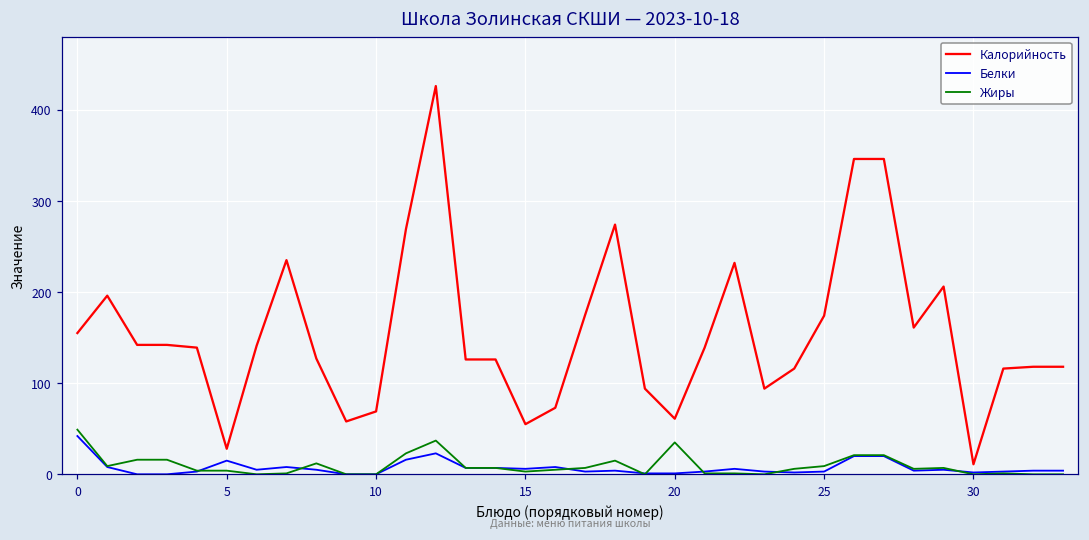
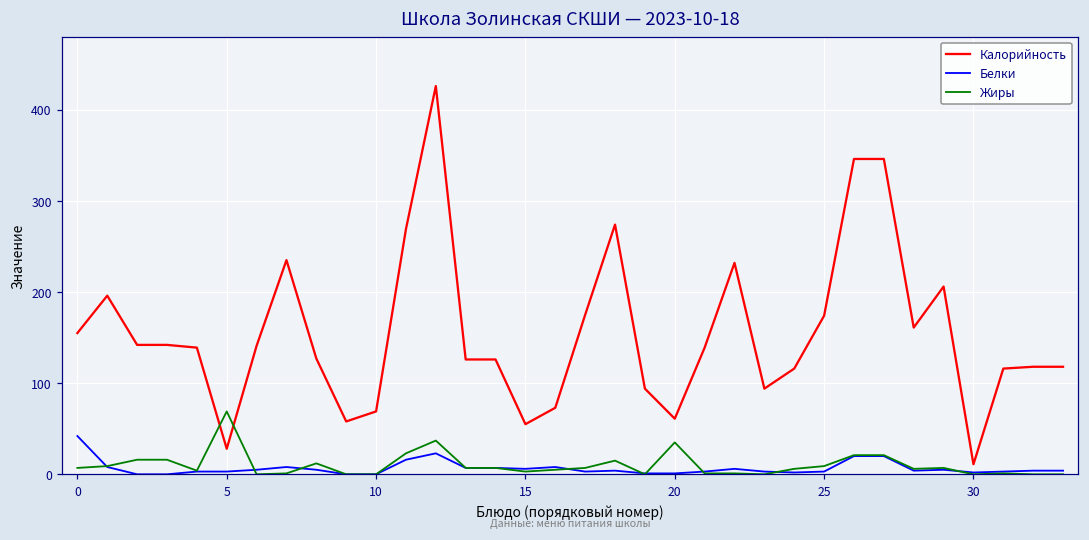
Жиры, 0: 50 -> 10
Белки, 5: 20 -> 0
Жиры, 5: 0 -> 70
